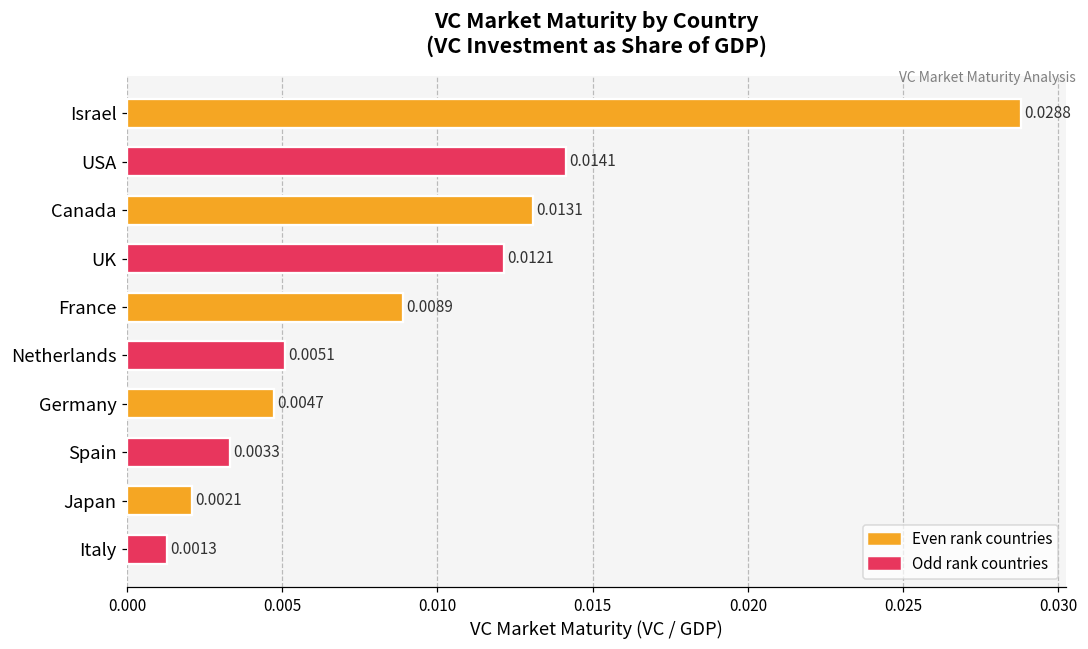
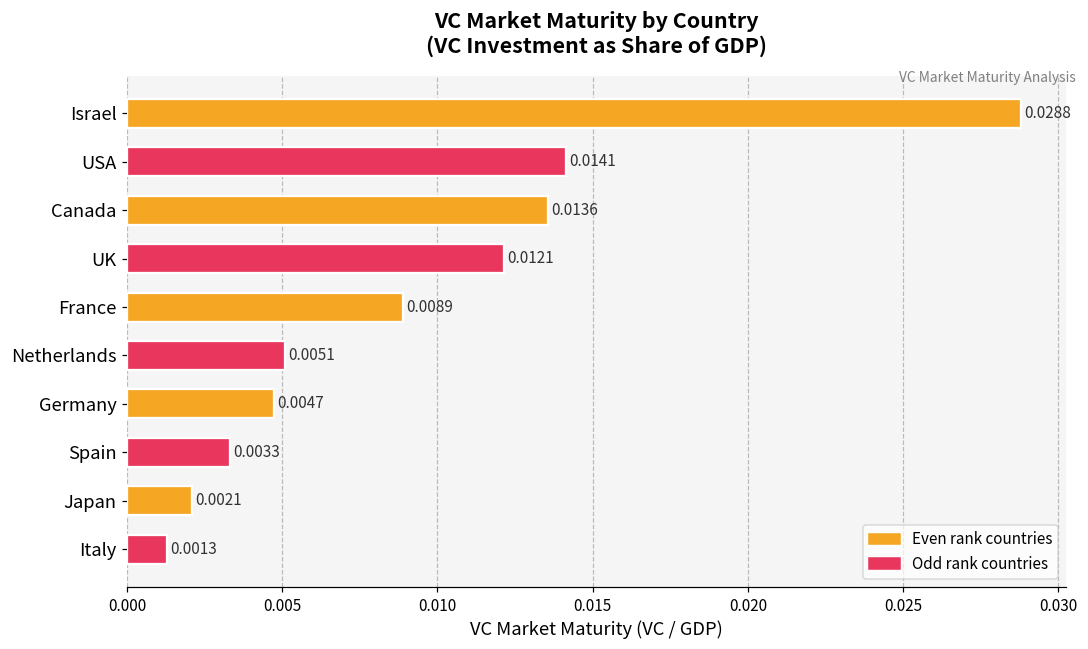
Canada: 0.0131 -> 0.0136
